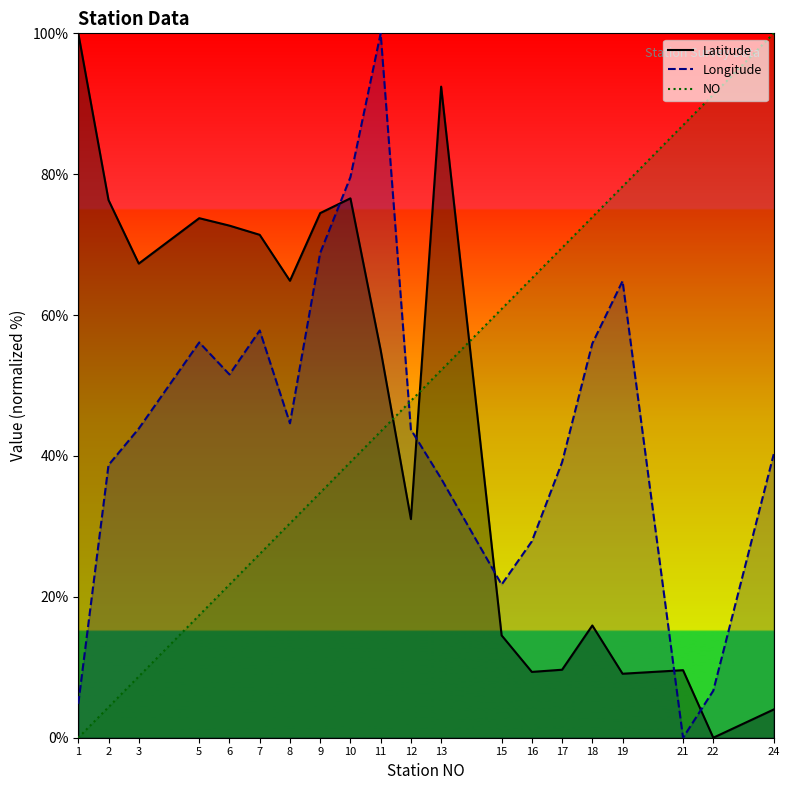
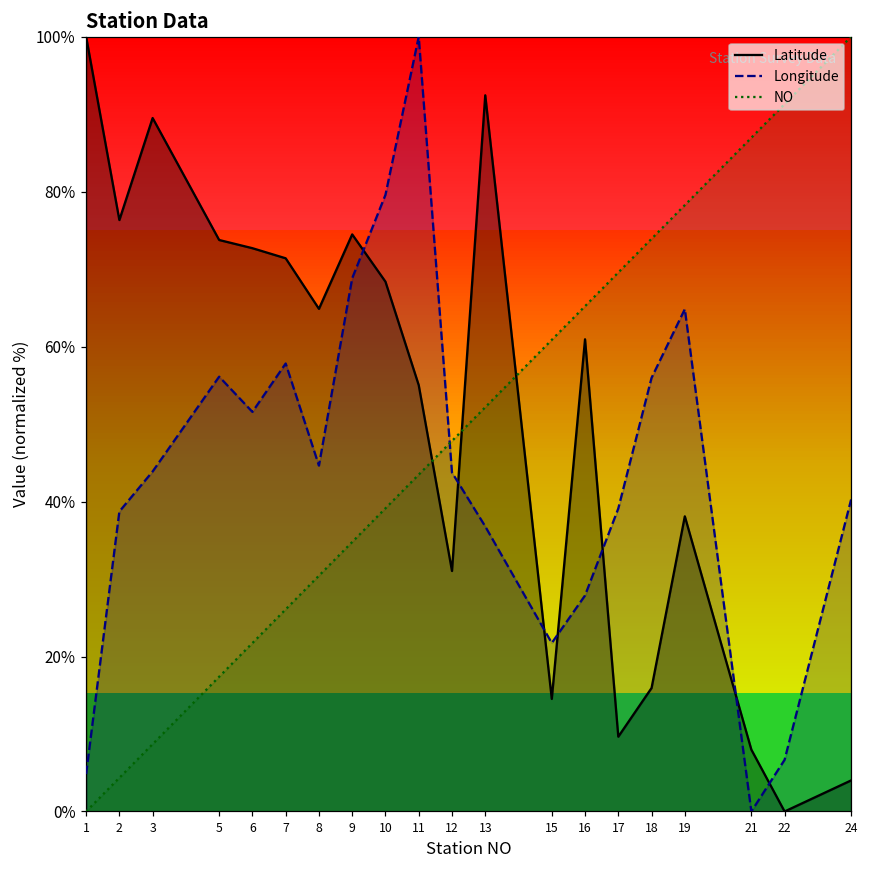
Latitude, 3: 67% -> 89%
Latitude, 10: 77% -> 68%
Latitude, 16: 9% -> 61%
Latitude, 19: 9% -> 38%
Latitude, 21: 10% -> 8%
